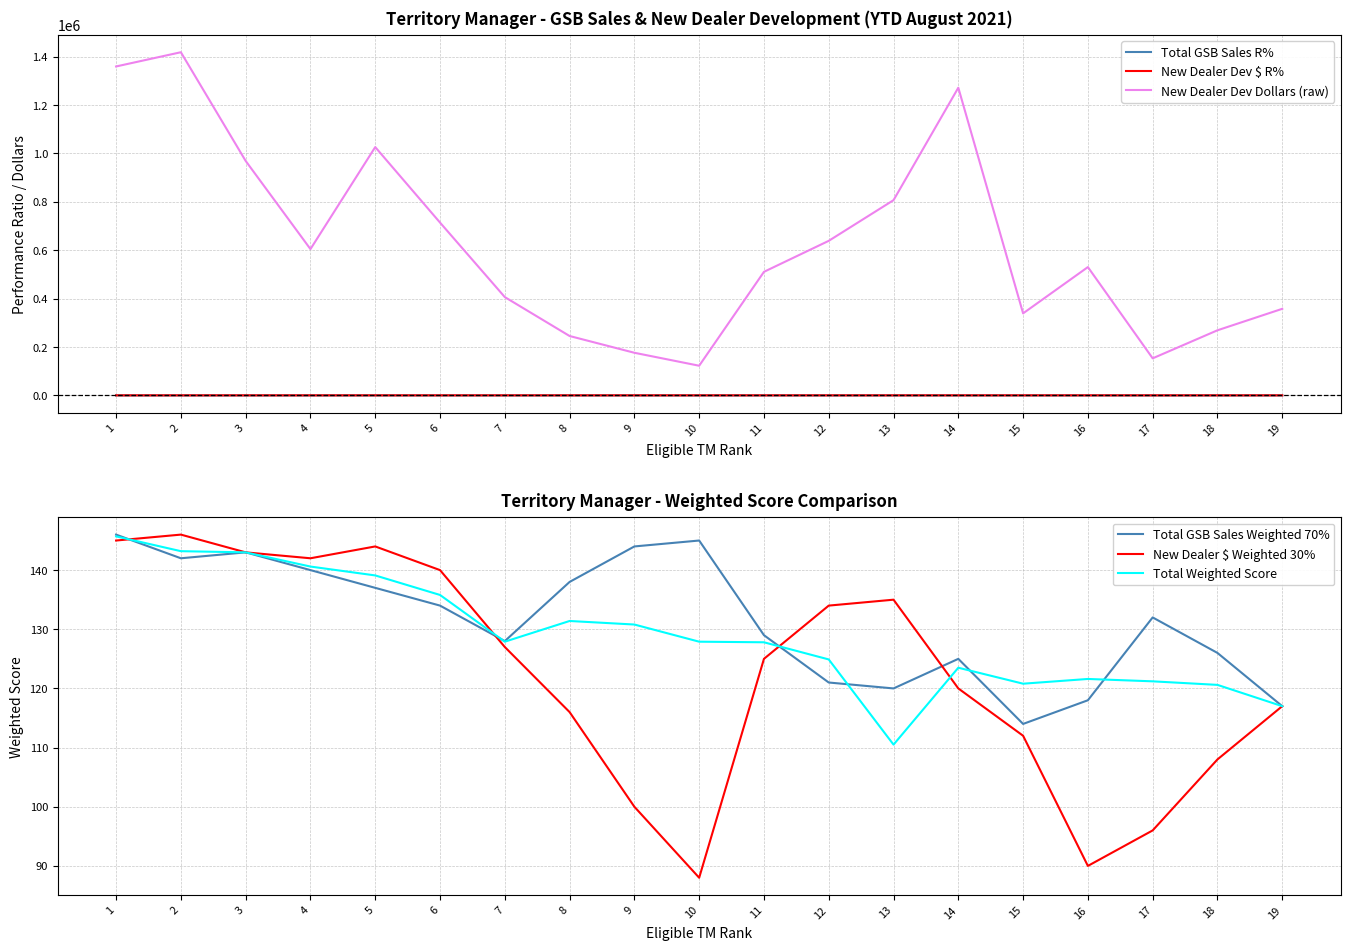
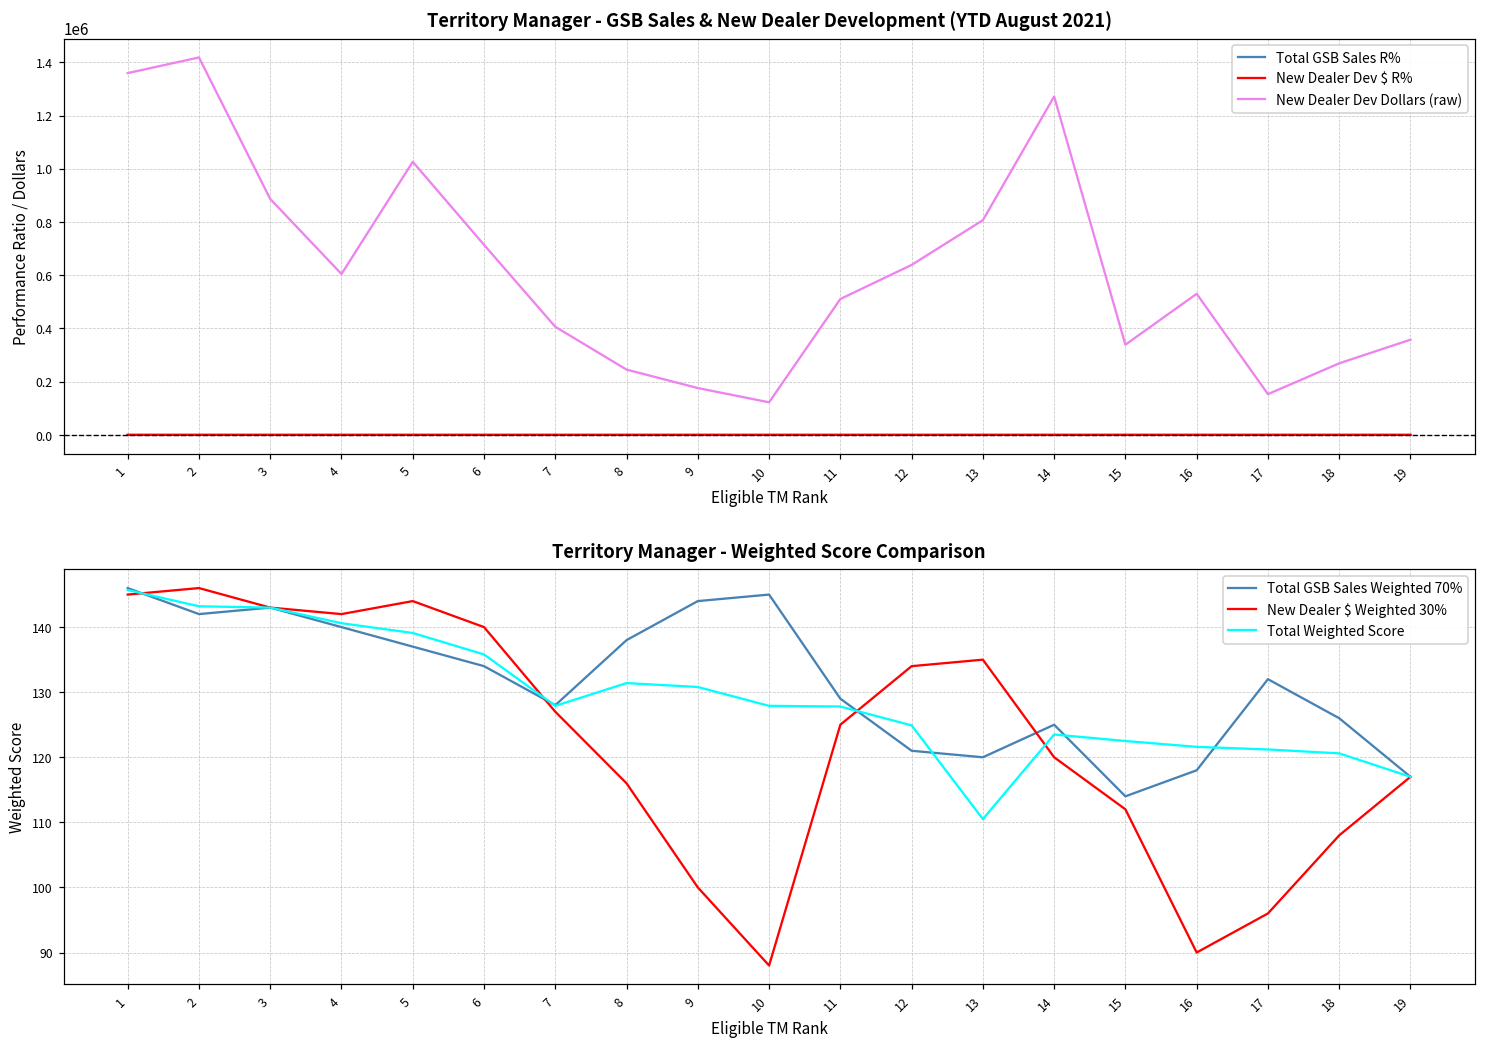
Territory Manager - GSB Sales & New Dealer Development (YTD August 2021), New Dealer Dev Dollars (raw), 3: 970000 -> 890000
Territory Manager - Weighted Score Comparison, Total Weighted Score, 15: 121 -> 123
